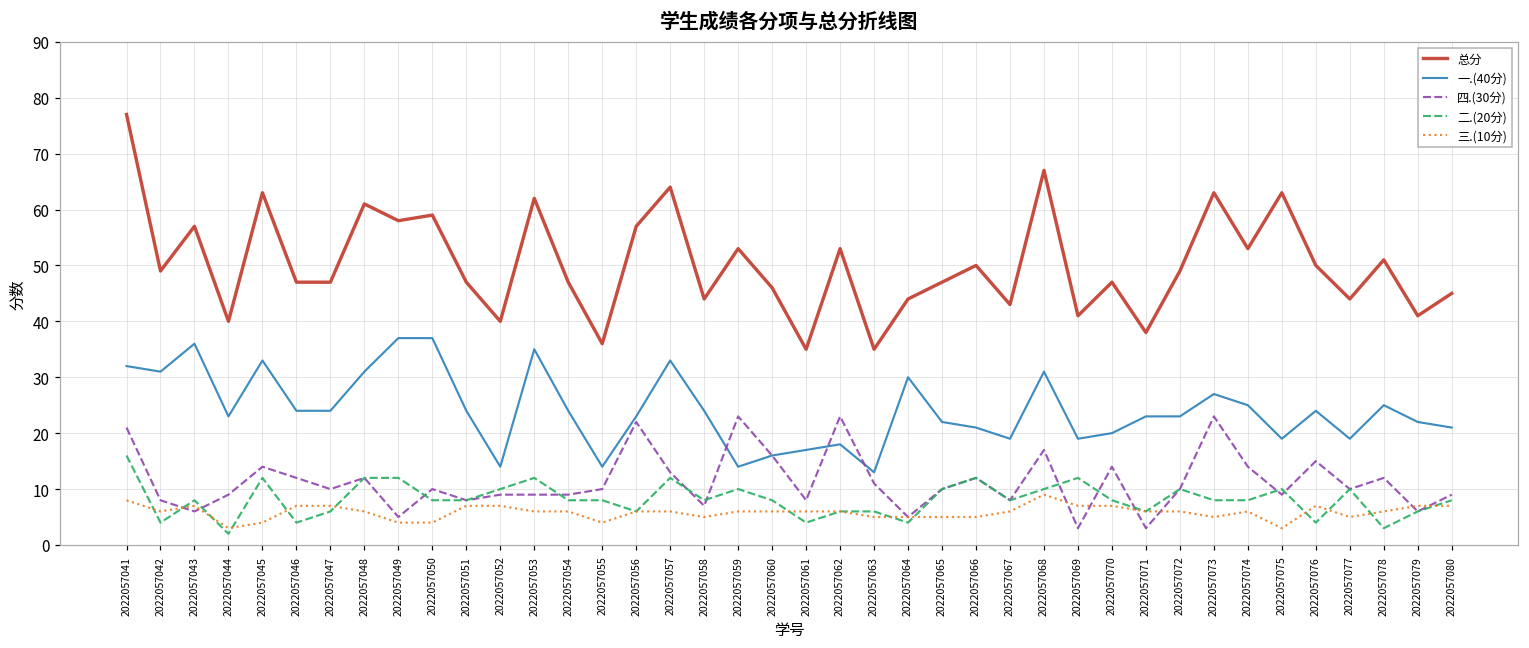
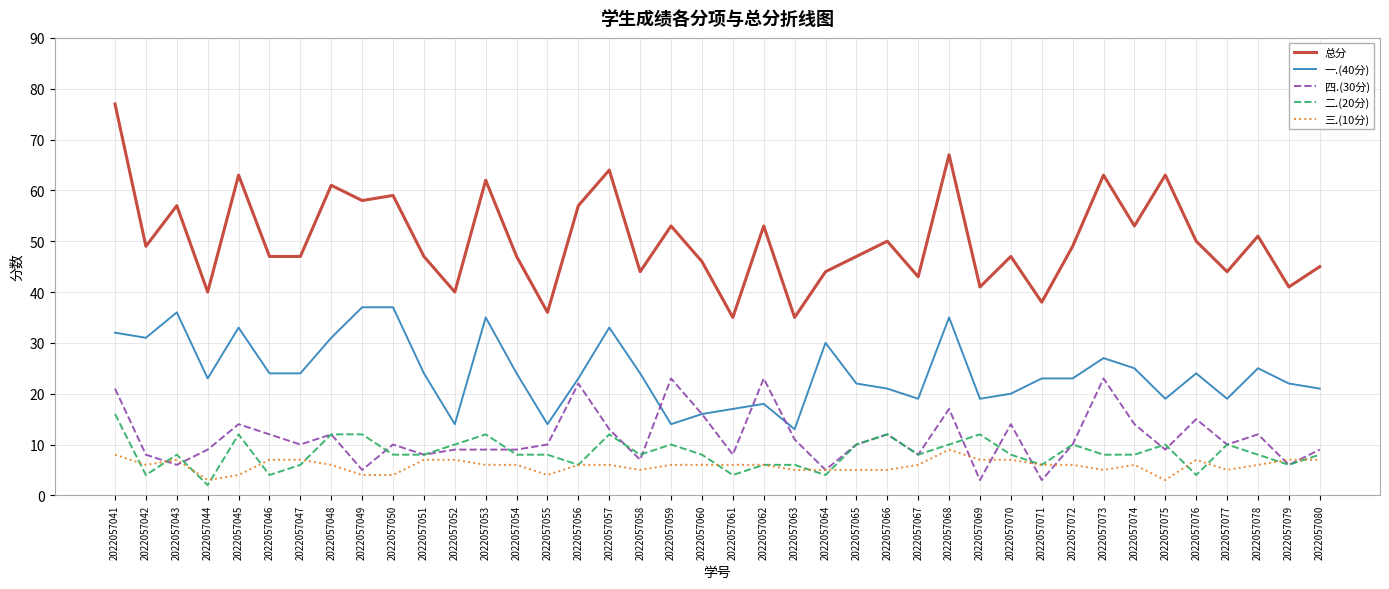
一.(40分), 2022057068: 31 -> 35
二.(20分), 2022057078: 3 -> 8
